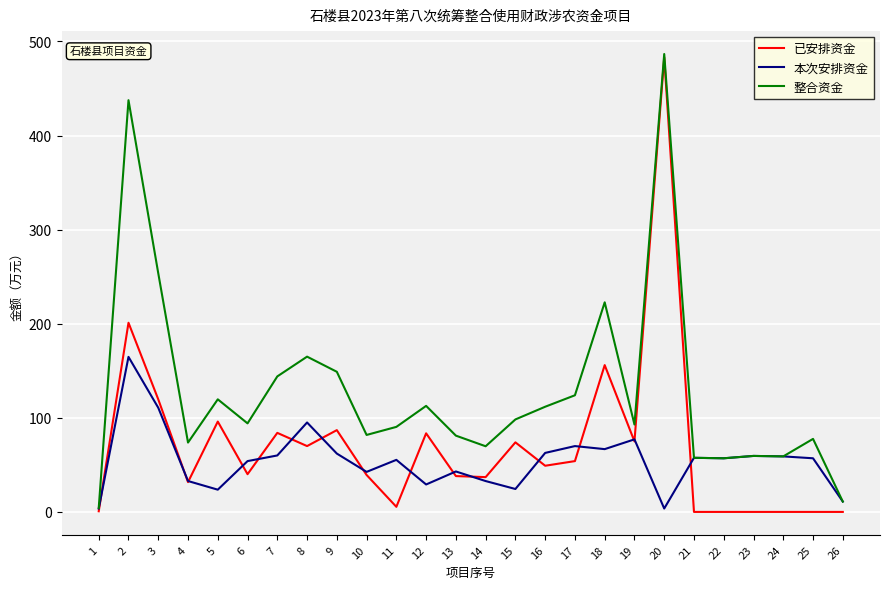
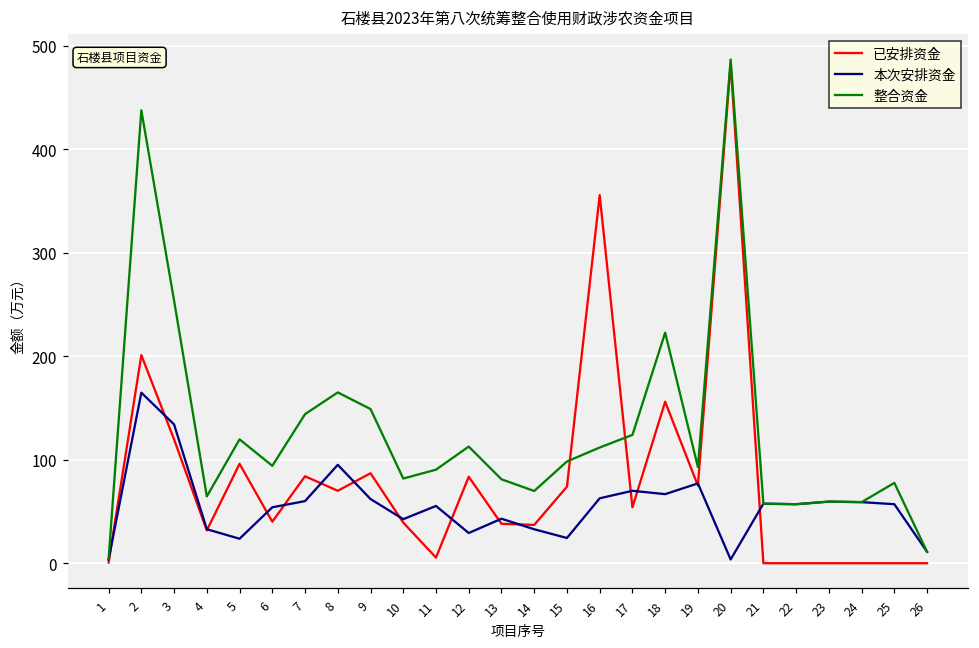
本次安排资金, 3: 110 -> 130
整合资金, 4: 70 -> 60
已安排资金, 16: 50 -> 360
